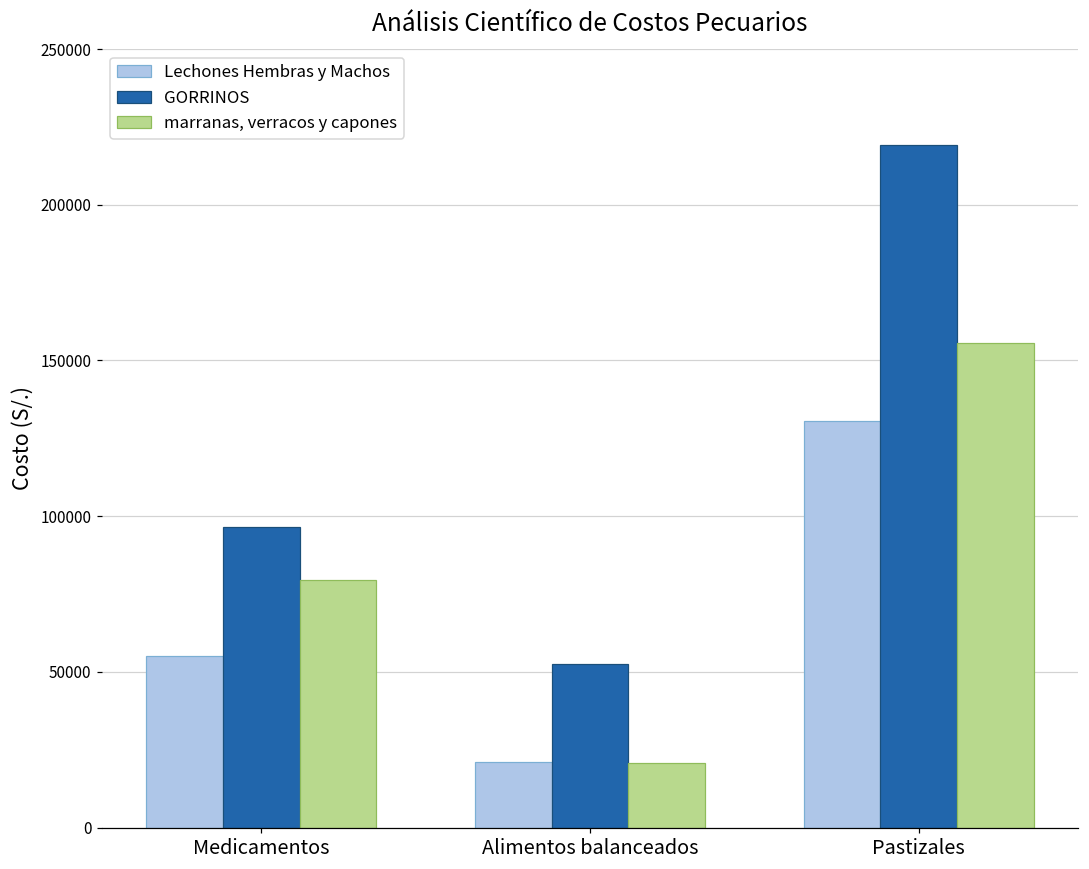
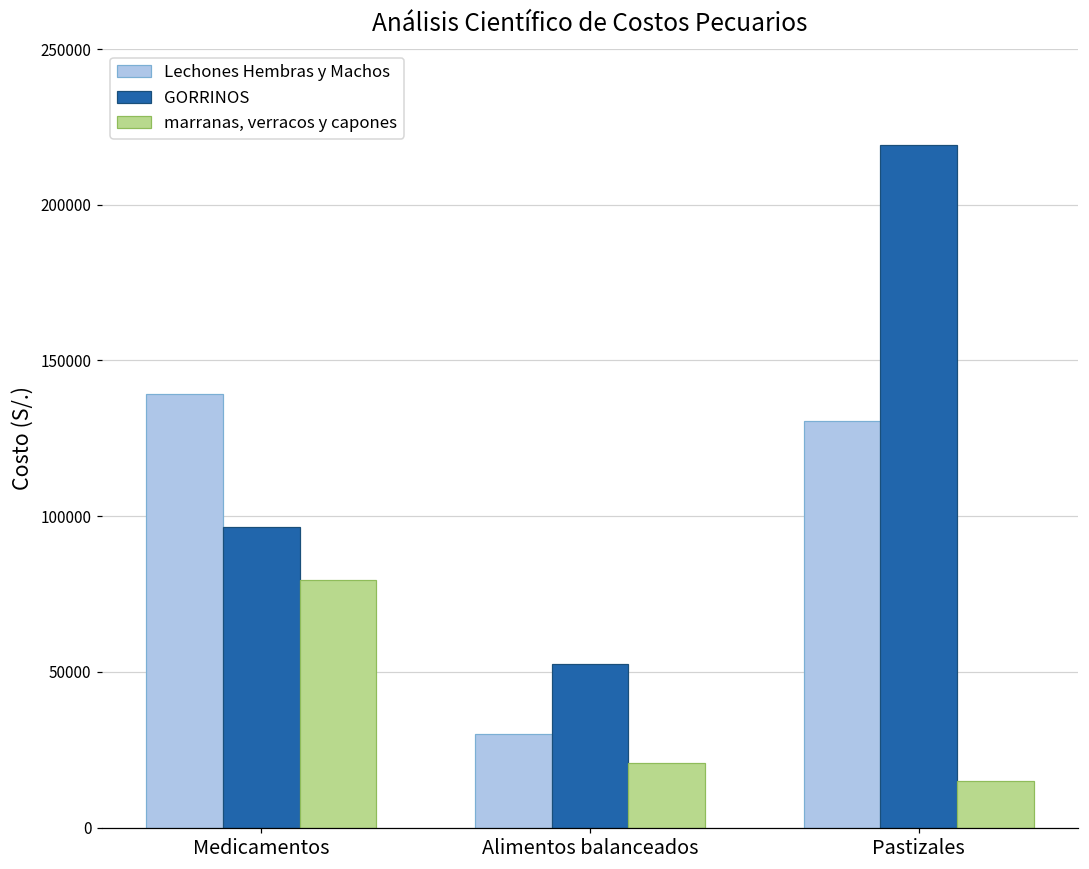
Lechones Hembras y Machos, Medicamentos: 55000 -> 139000
Lechones Hembras y Machos, Alimentos balanceados: 21000 -> 30000
marranas, verracos y capones, Pastizales: 156000 -> 15000
